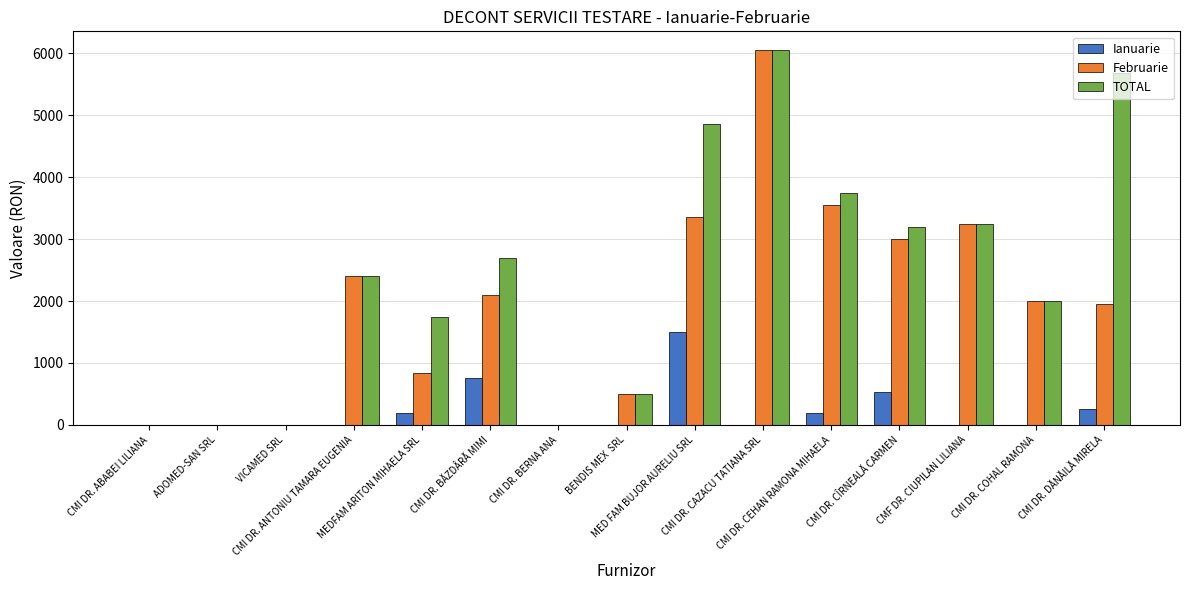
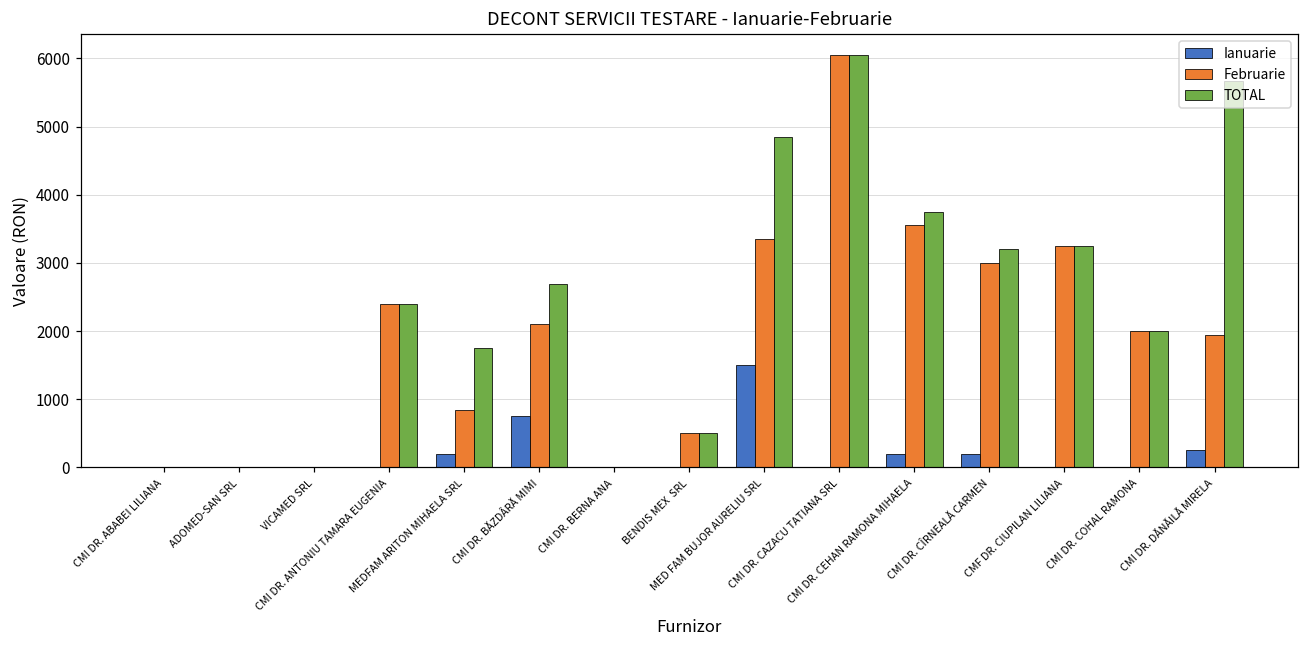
Ianuarie, CMI DR. CÎRNEALĂ CARMEN: 500 -> 200
